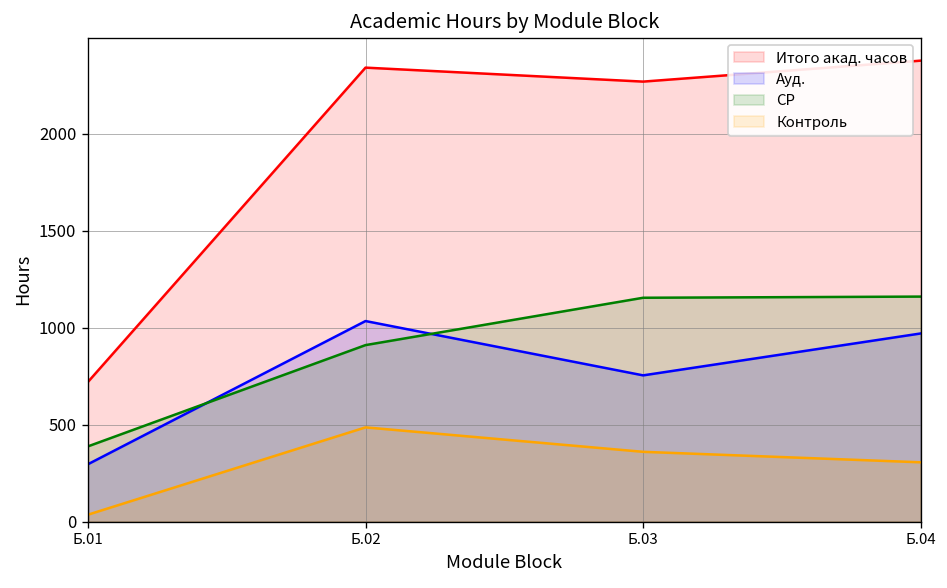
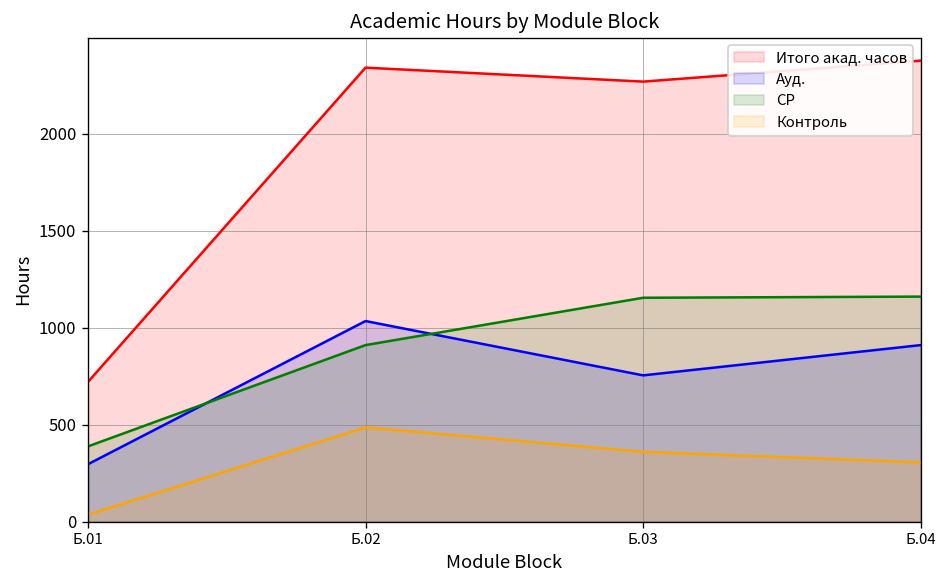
Ауд., Б.04: 970 -> 910
